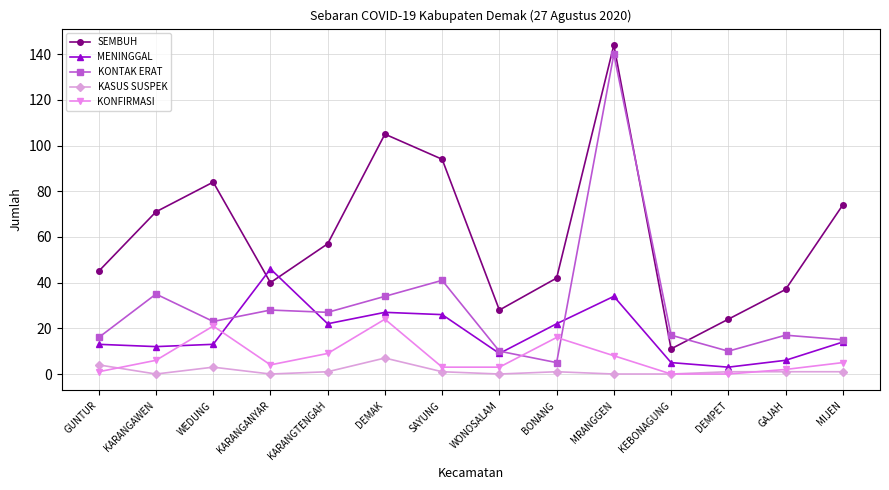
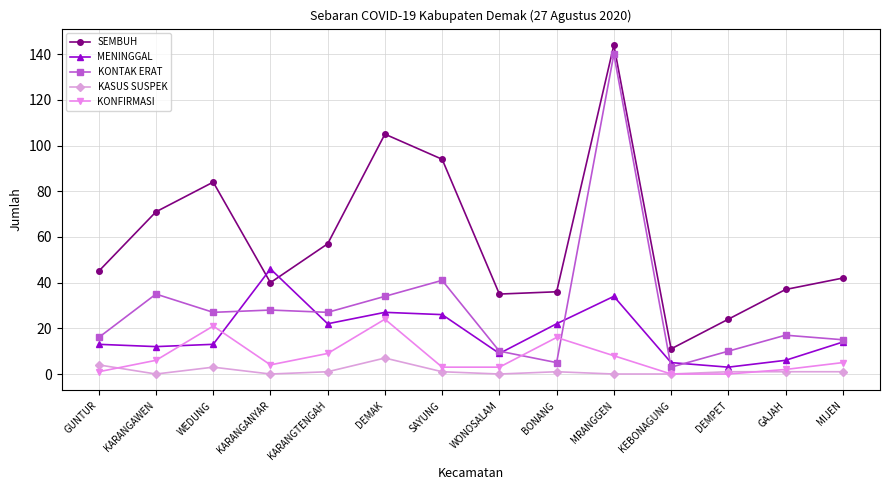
KONTAK ERAT, WEDUNG: 23 -> 27
SEMBUH, WONOSALAM: 28 -> 35
SEMBUH, BONANG: 42 -> 36
KONTAK ERAT, KEBONAGUNG: 17 -> 3
SEMBUH, MIJEN: 74 -> 42
